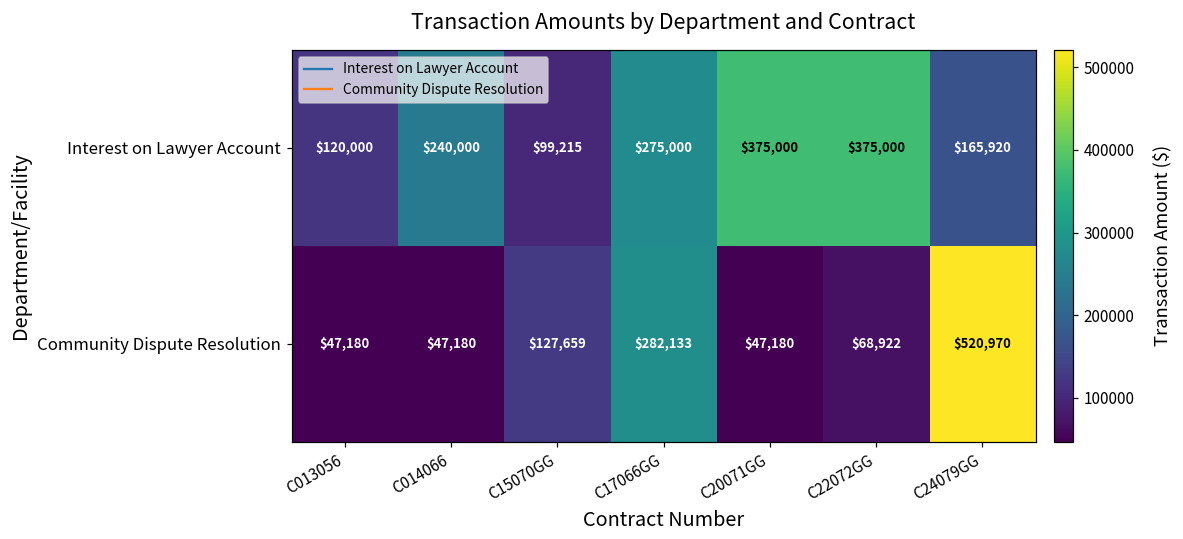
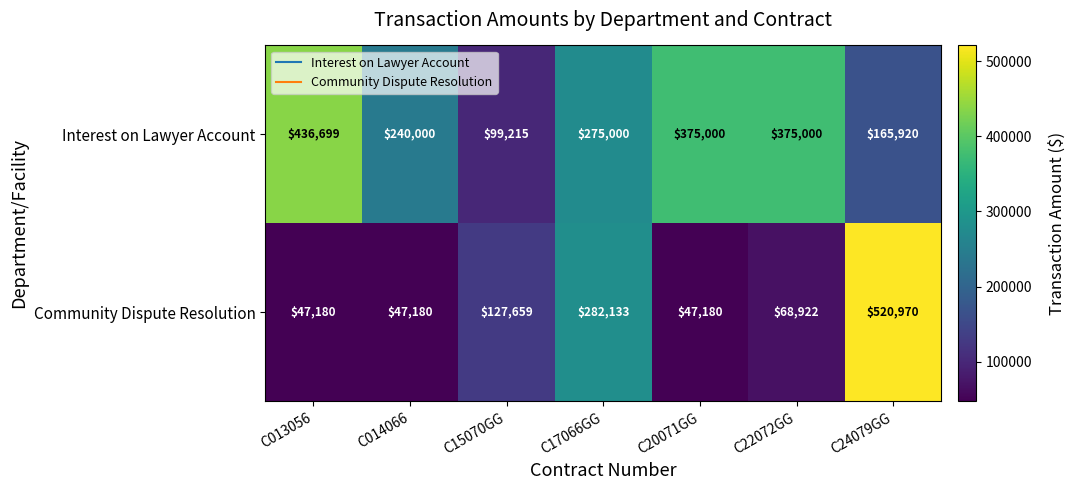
Interest on Lawyer Account, C013056: $120,000 -> $436,699
